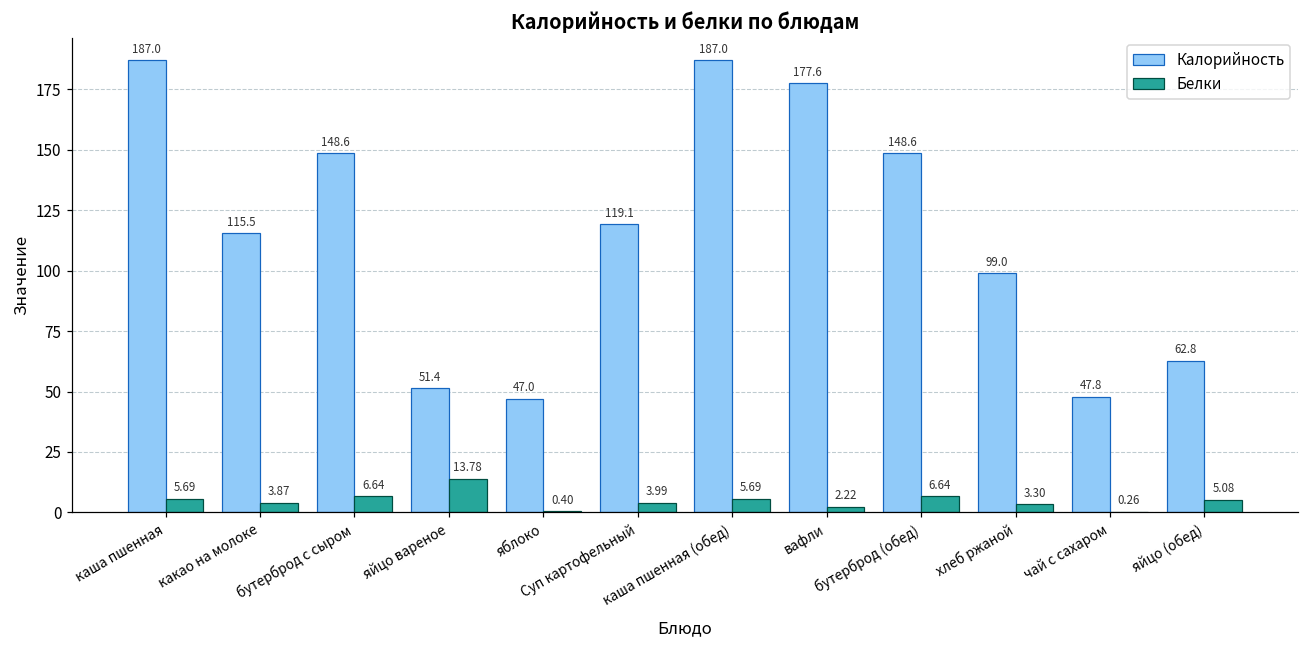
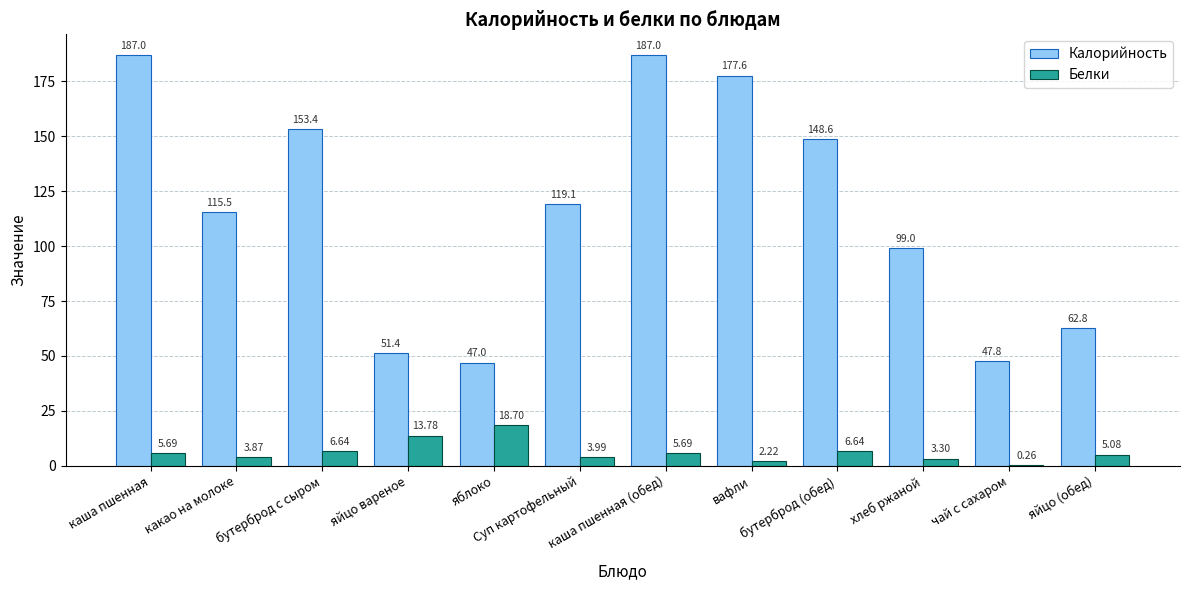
Калорийность, бутерброд с сыром: 148.6 -> 153.4
Белки, яблоко: 0.40 -> 18.70
